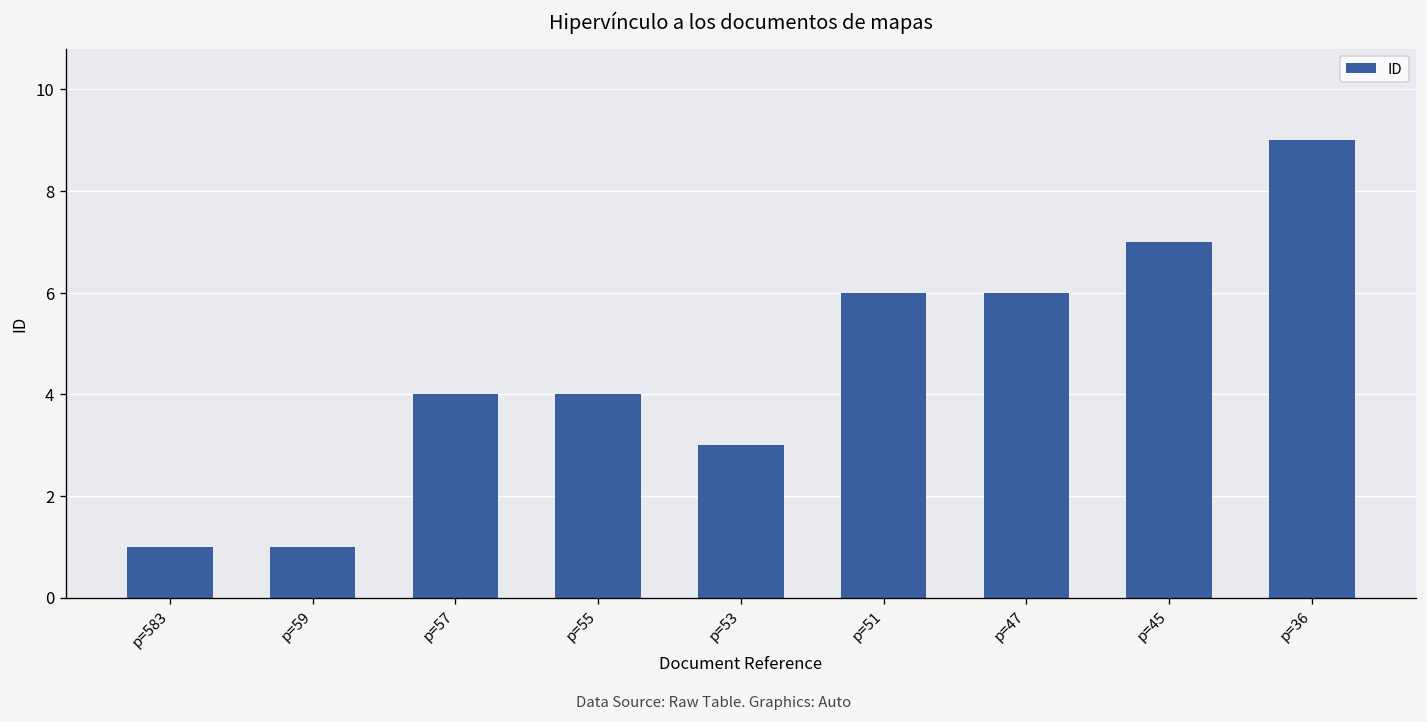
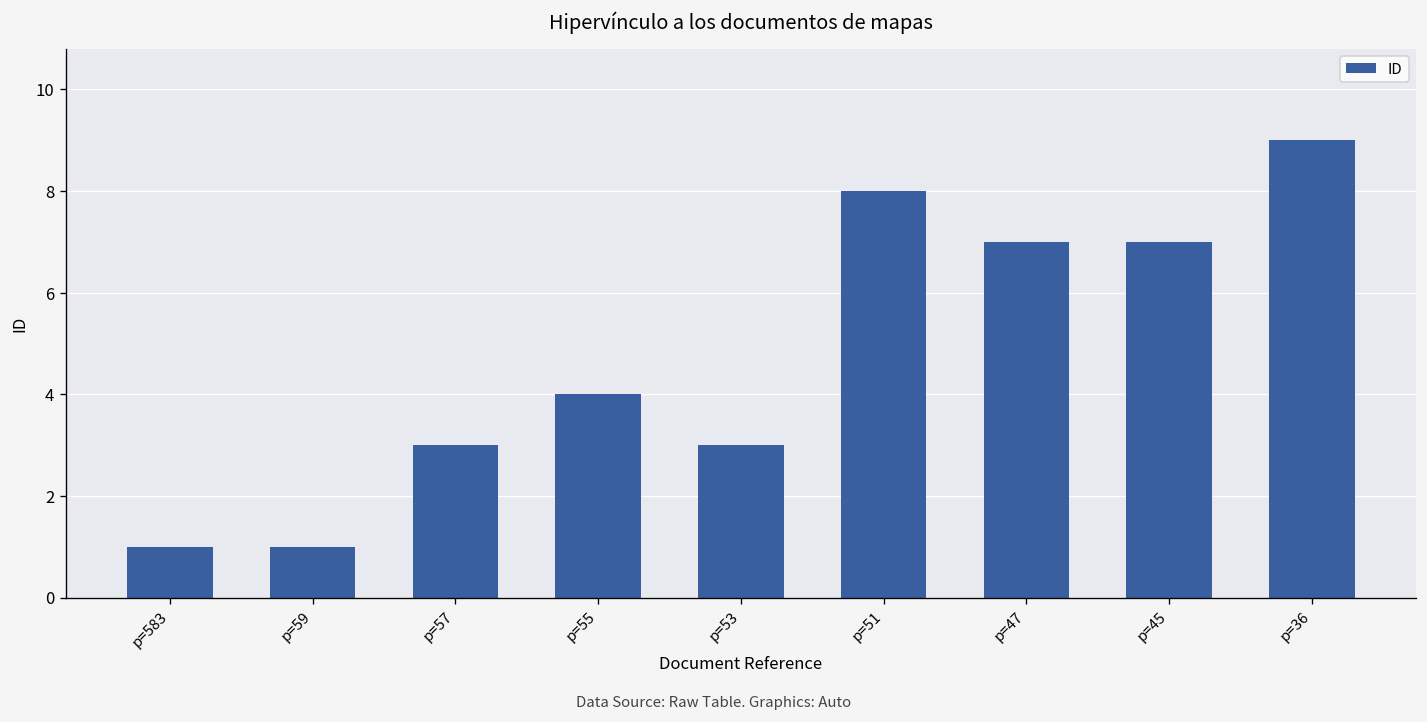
p=57: 4 -> 3
p=51: 6 -> 8
p=47: 6 -> 7
